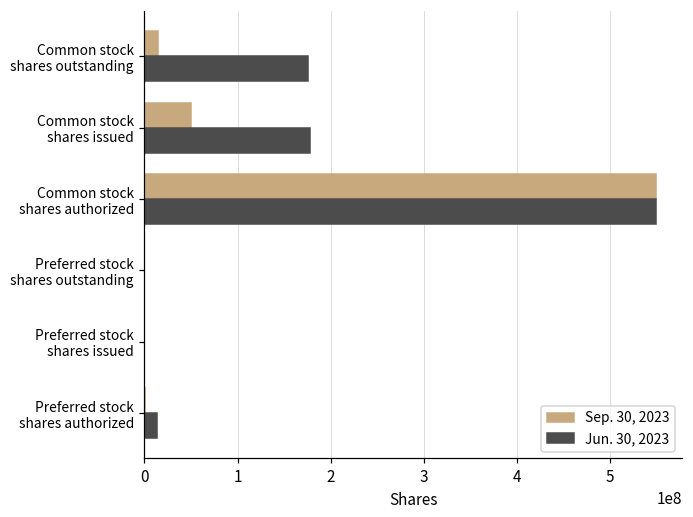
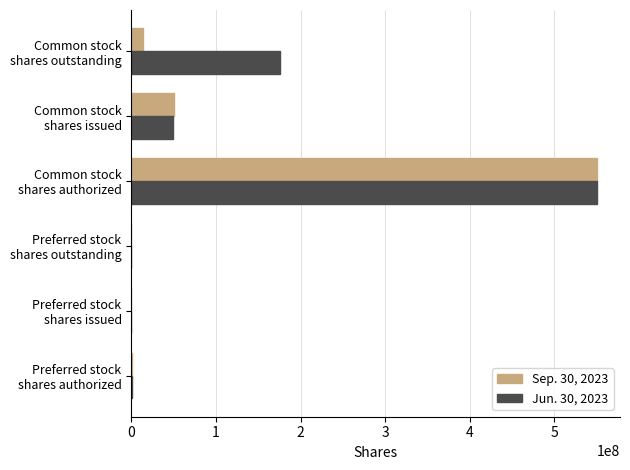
Jun. 30, 2023, Common stock shares issued: 180000000 -> 50000000
Jun. 30, 2023, Preferred stock shares authorized: 10000000 -> 0
